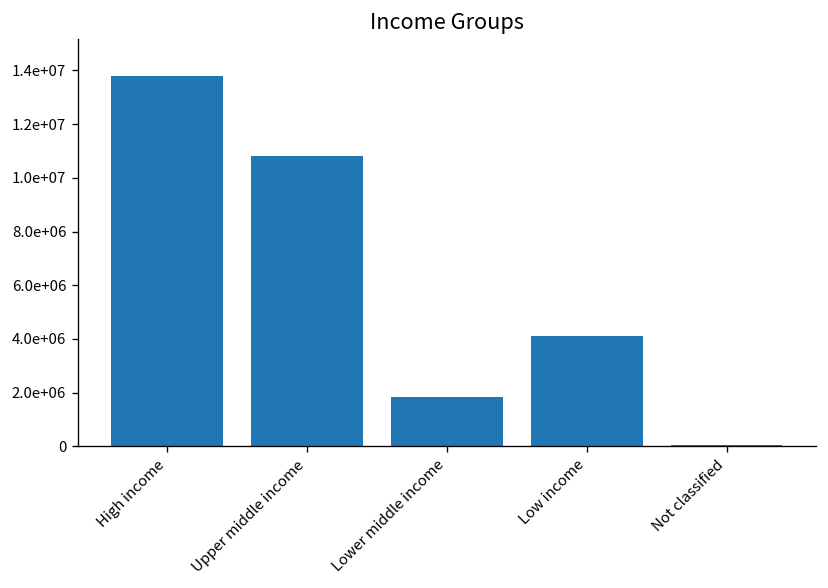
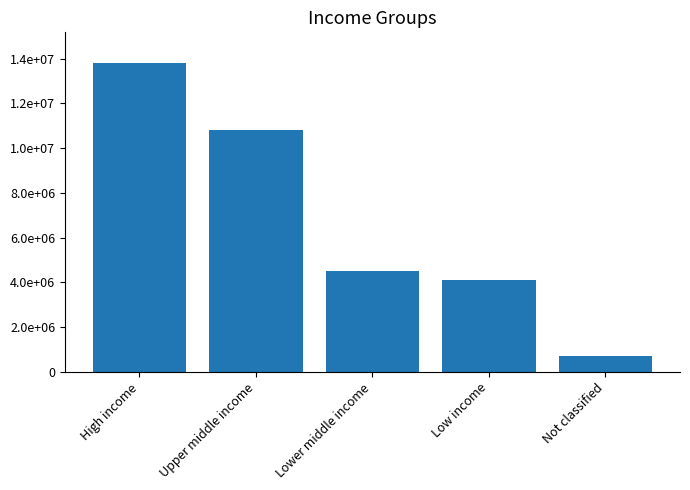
Lower middle income: 1800000 -> 4500000
Not classified: 100000 -> 700000
